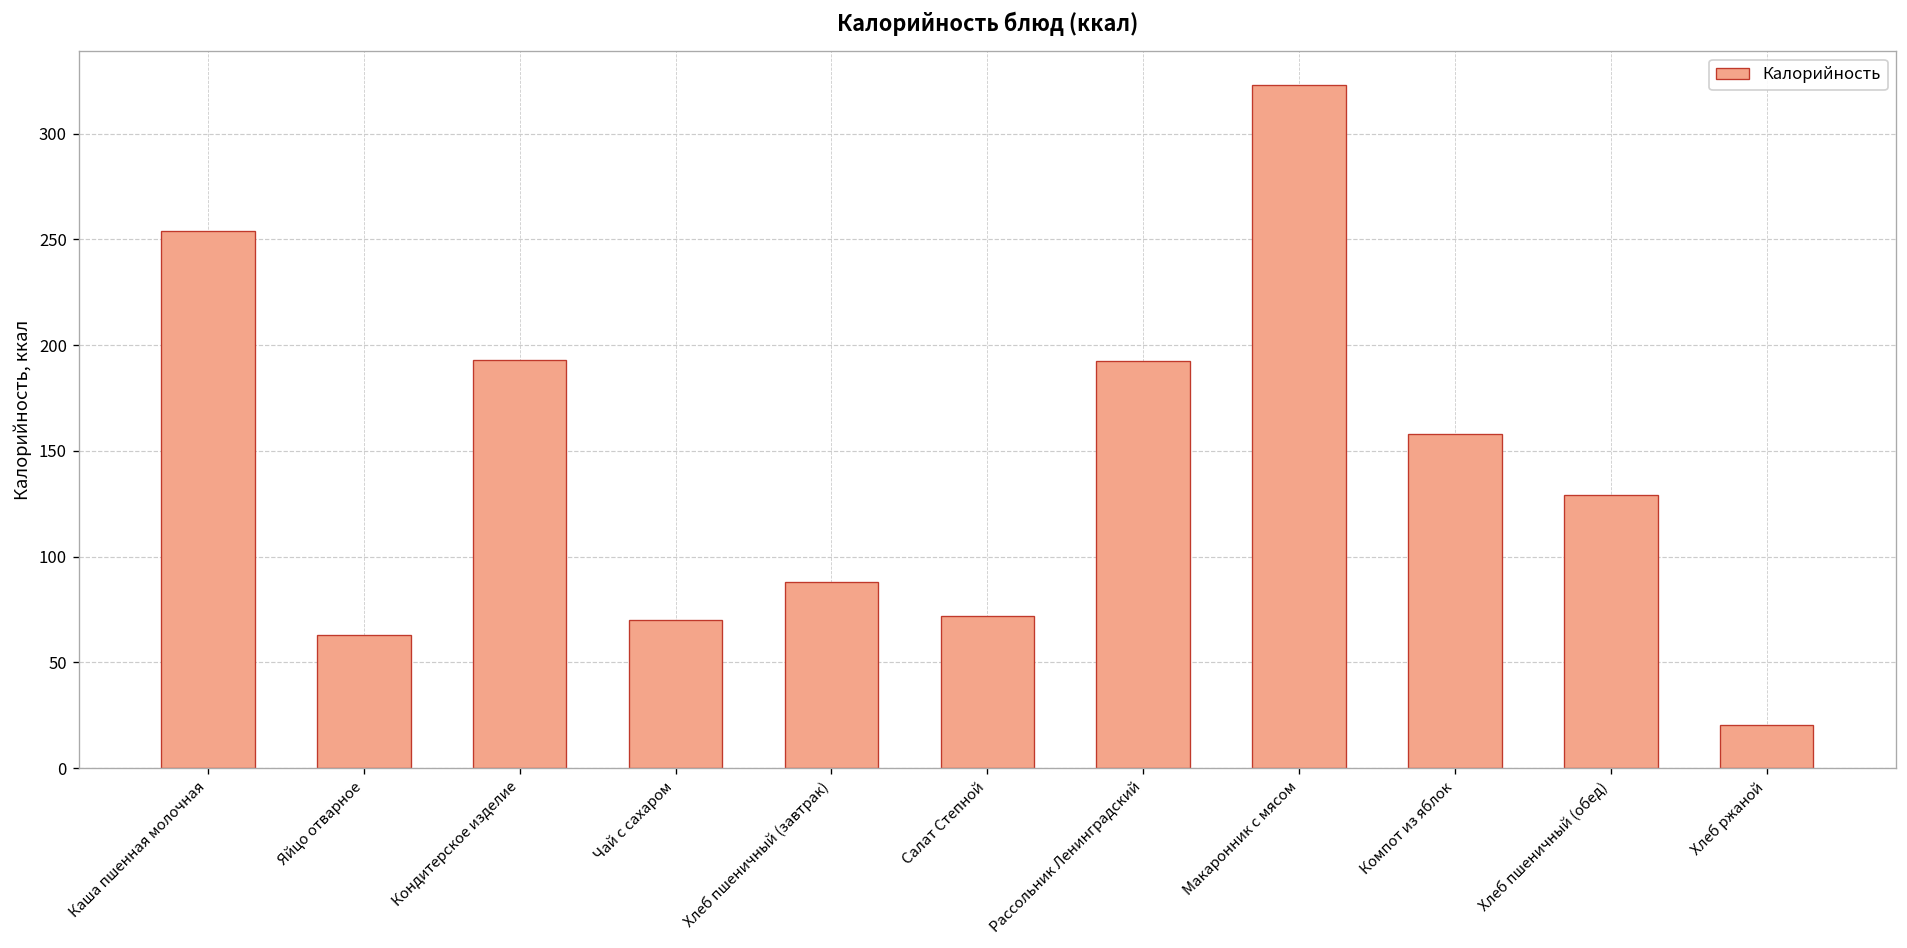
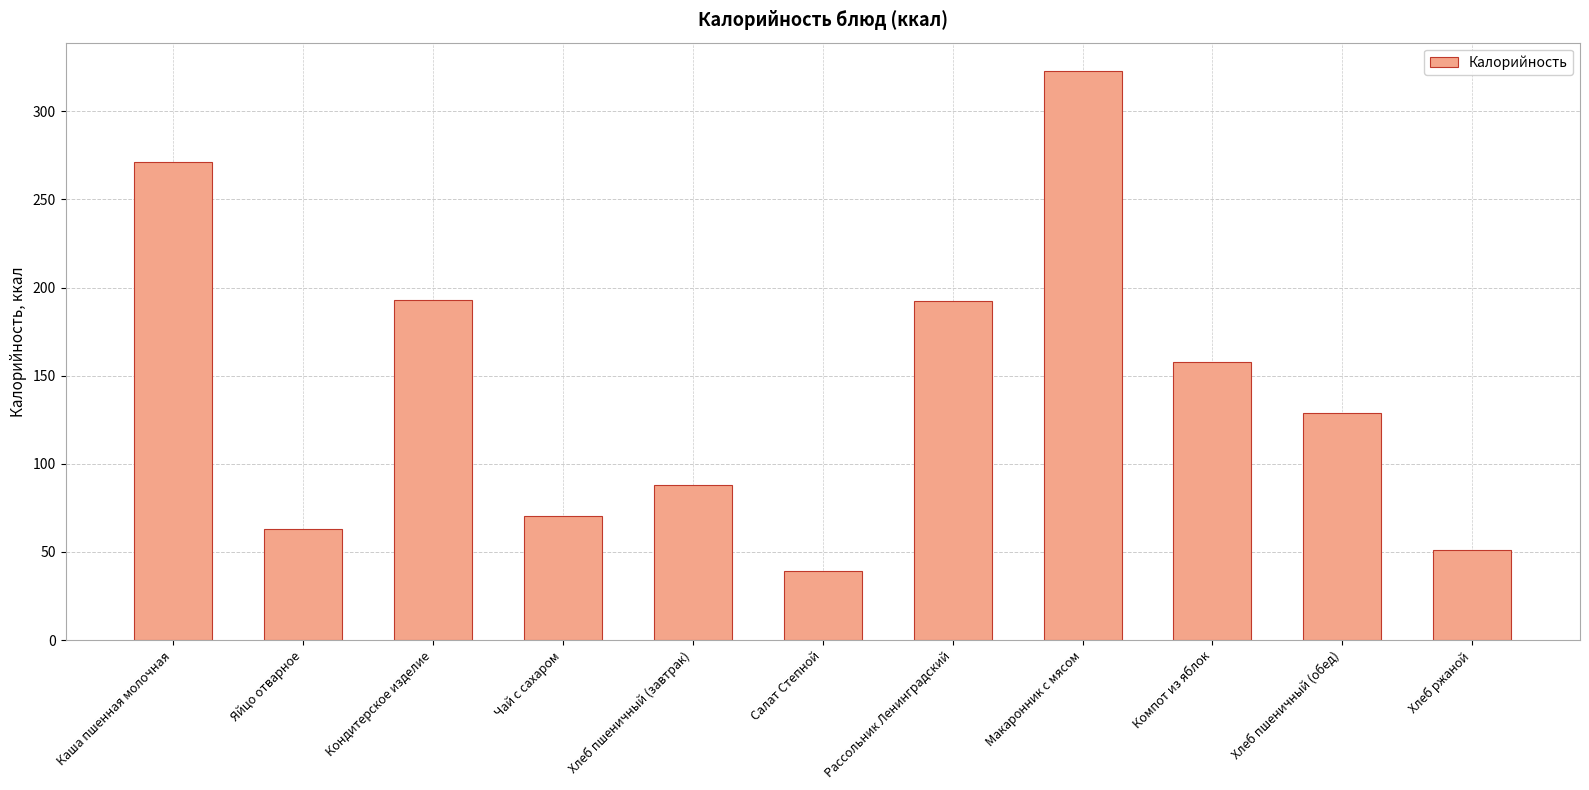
Каша пшенная молочная: 254 -> 271
Салат Степной: 72 -> 39
Хлеб ржаной: 20 -> 51
